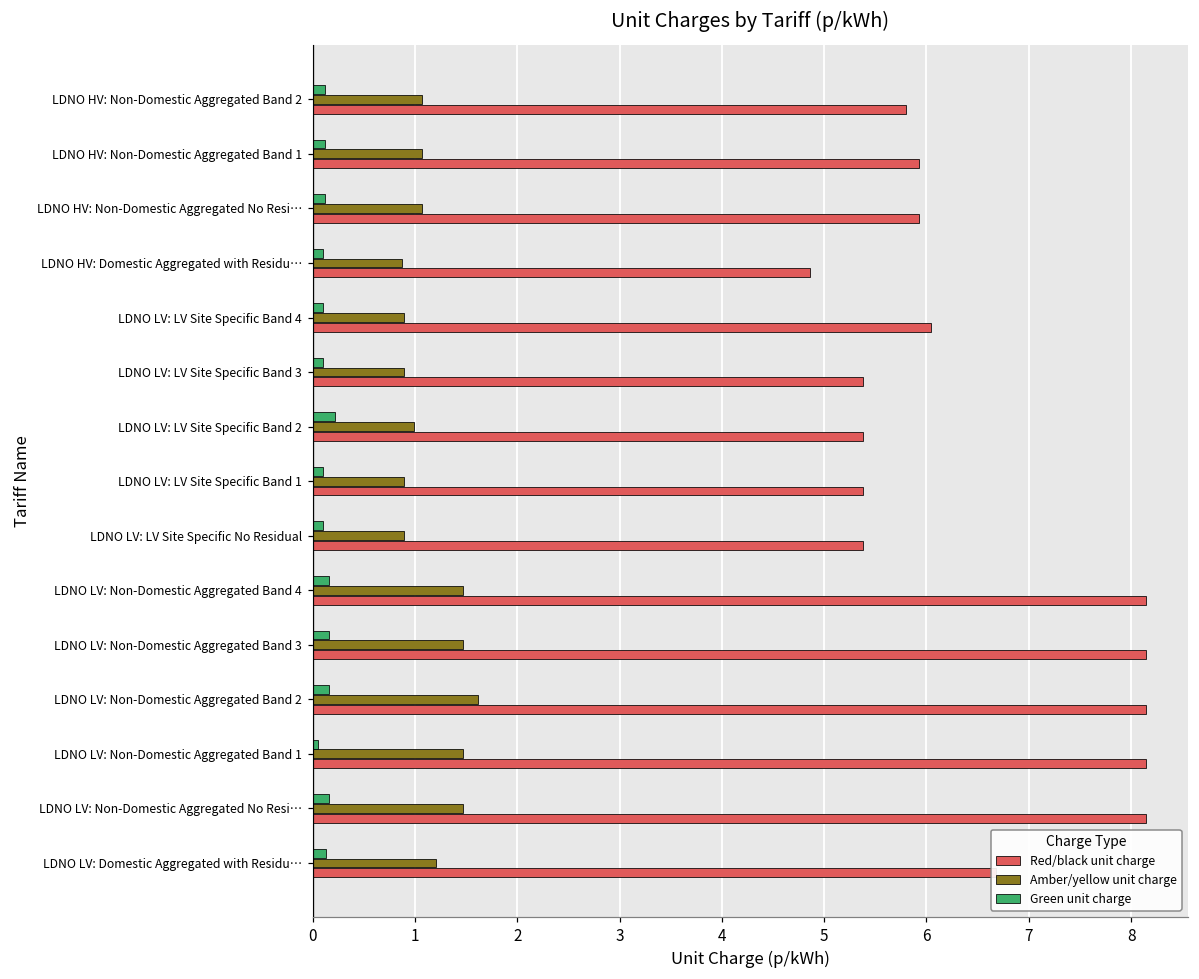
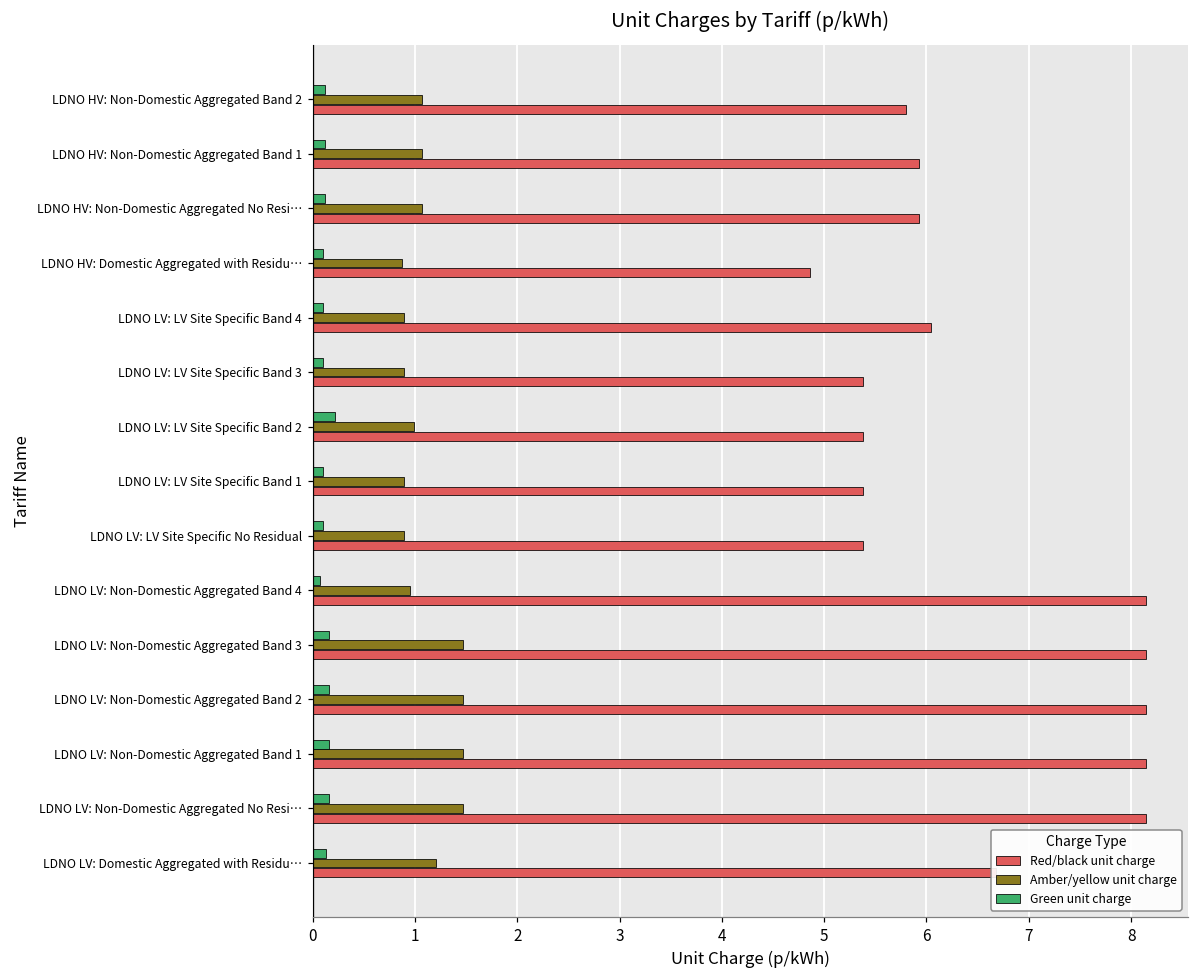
Green unit charge, LDNO LV: Non-Domestic Aggregated Band 4: 0.2 -> 0.1
Amber/yellow unit charge, LDNO LV: Non-Domestic Aggregated Band 4: 1.5 -> 0.9
Amber/yellow unit charge, LDNO LV: Non-Domestic Aggregated Band 2: 1.6 -> 1.5
Green unit charge, LDNO LV: Non-Domestic Aggregated Band 1: 0.1 -> 0.2
